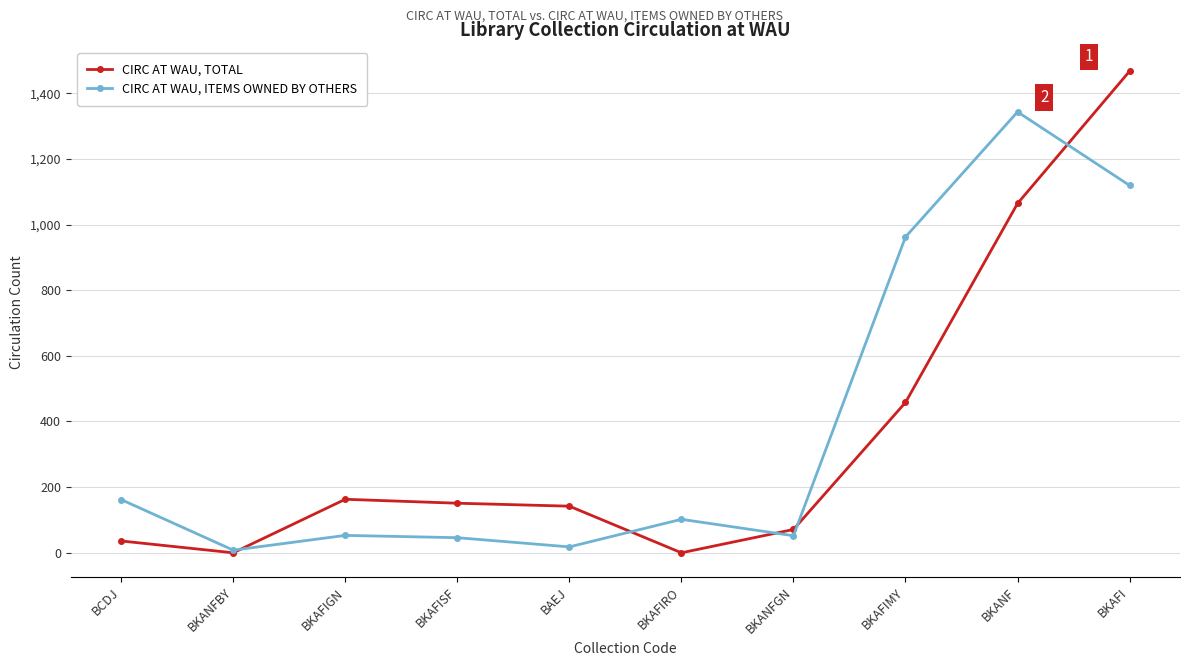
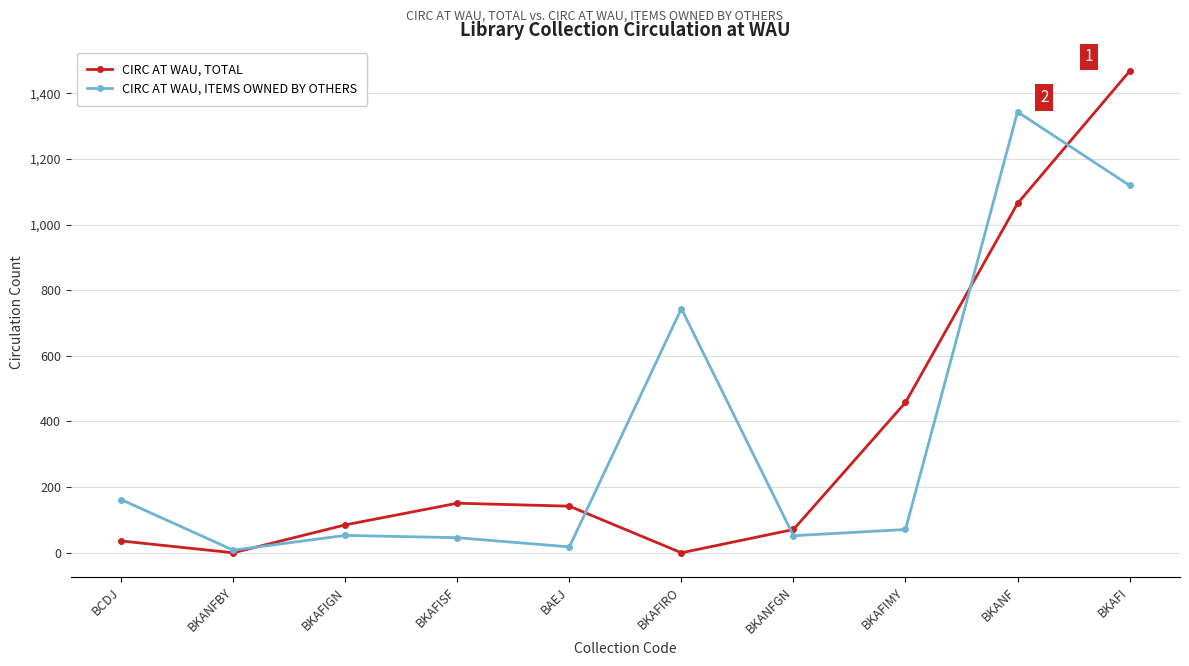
CIRC AT WAU, TOTAL, BKAFIGN: 160 -> 90
CIRC AT WAU, ITEMS OWNED BY OTHERS, BKAFIRO: 100 -> 740
CIRC AT WAU, ITEMS OWNED BY OTHERS, BKAFIMY: 960 -> 70
